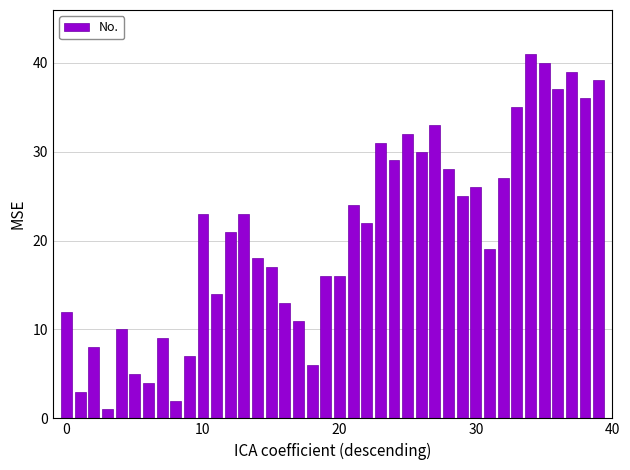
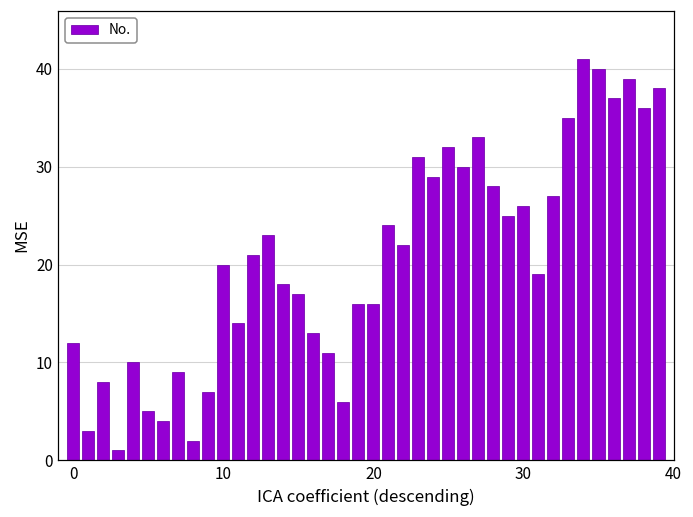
10: 23 -> 20
